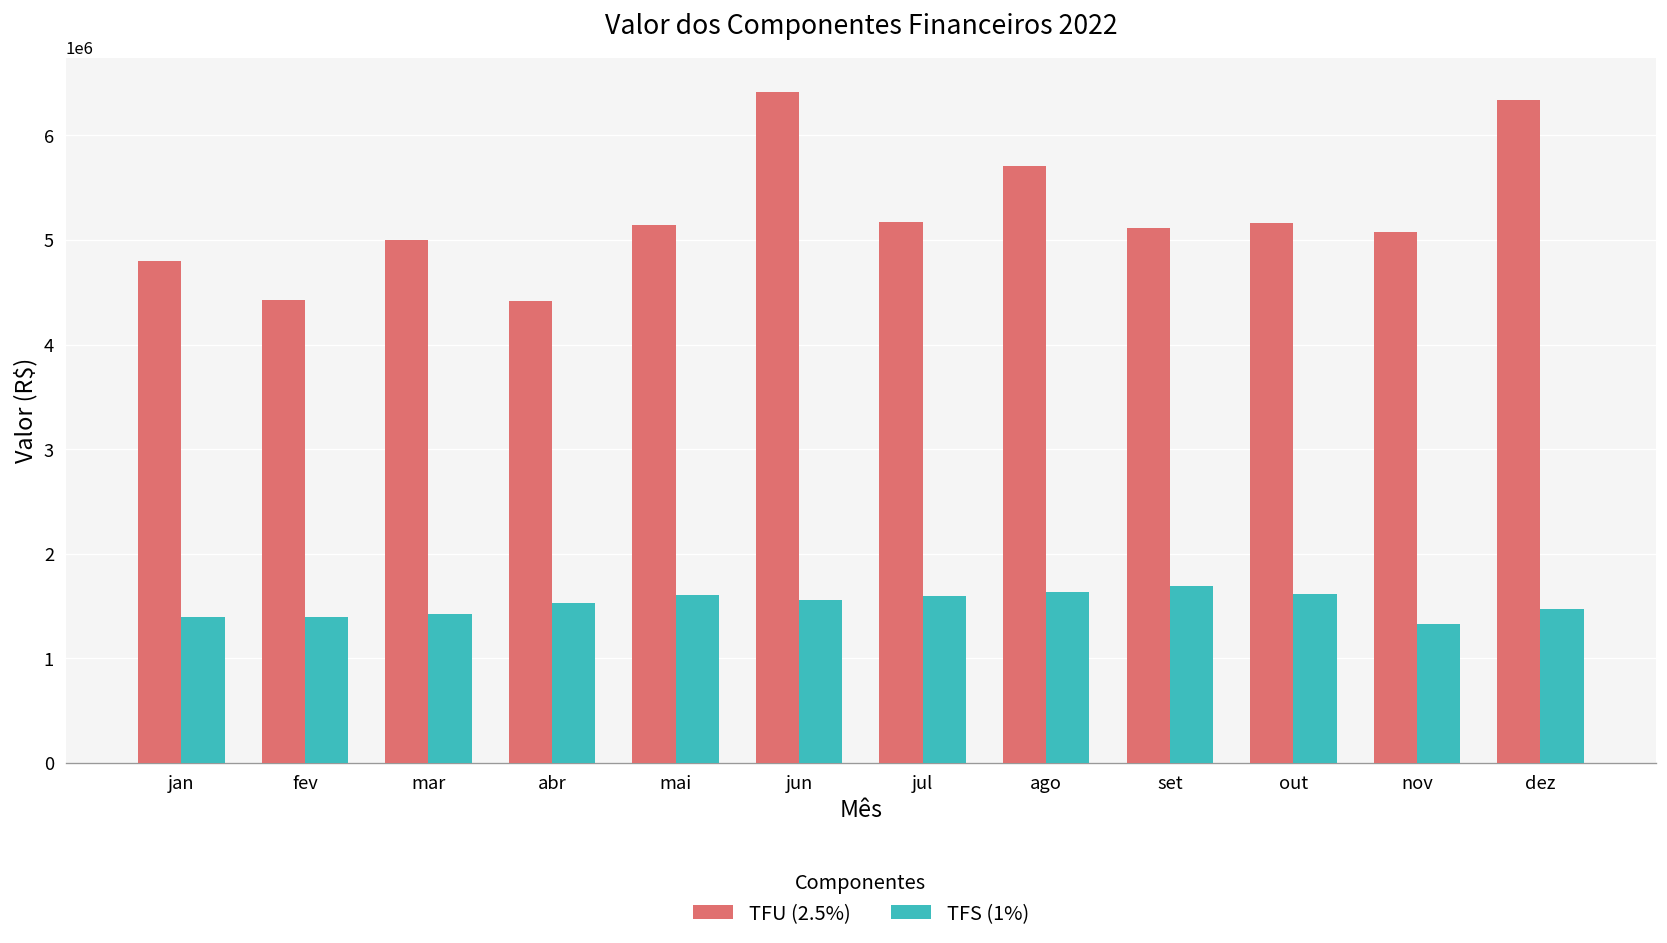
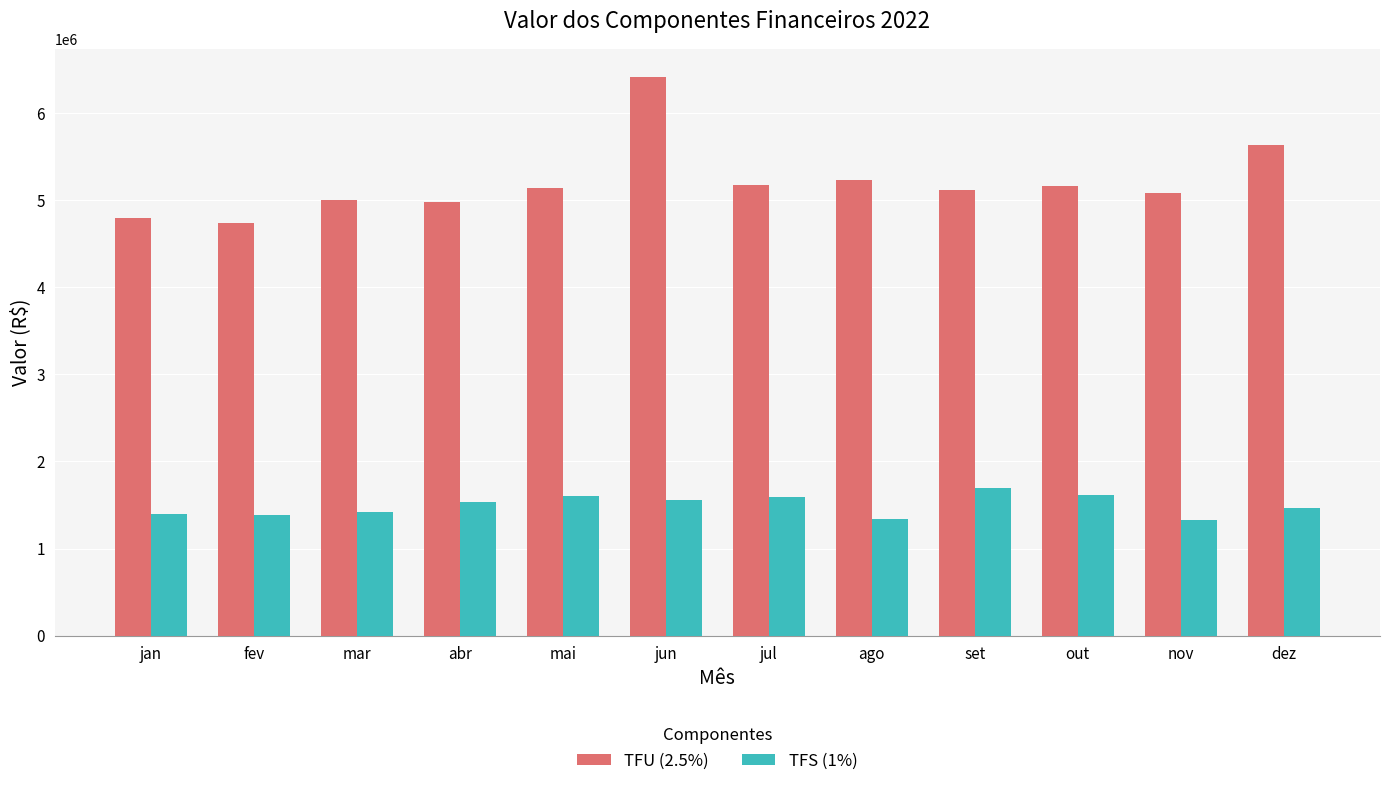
TFU (2.5%), fev: 4400000 -> 4700000
TFU (2.5%), abr: 4400000 -> 5000000
TFU (2.5%), ago: 5700000 -> 5200000
TFS (1%), ago: 1600000 -> 1300000
TFU (2.5%), dez: 6300000 -> 5600000
